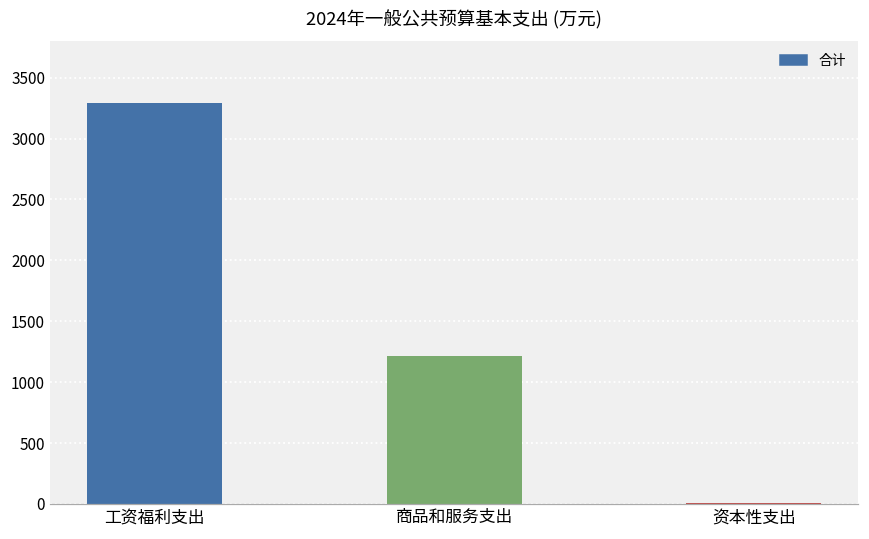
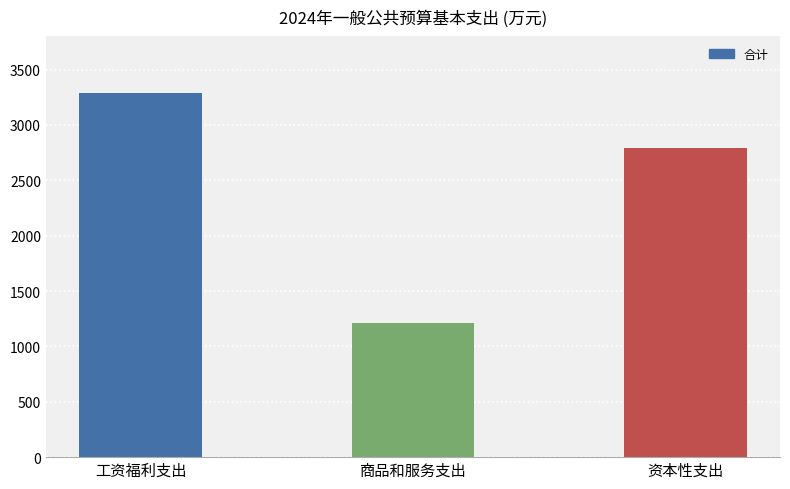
资本性支出: 10 -> 2790
